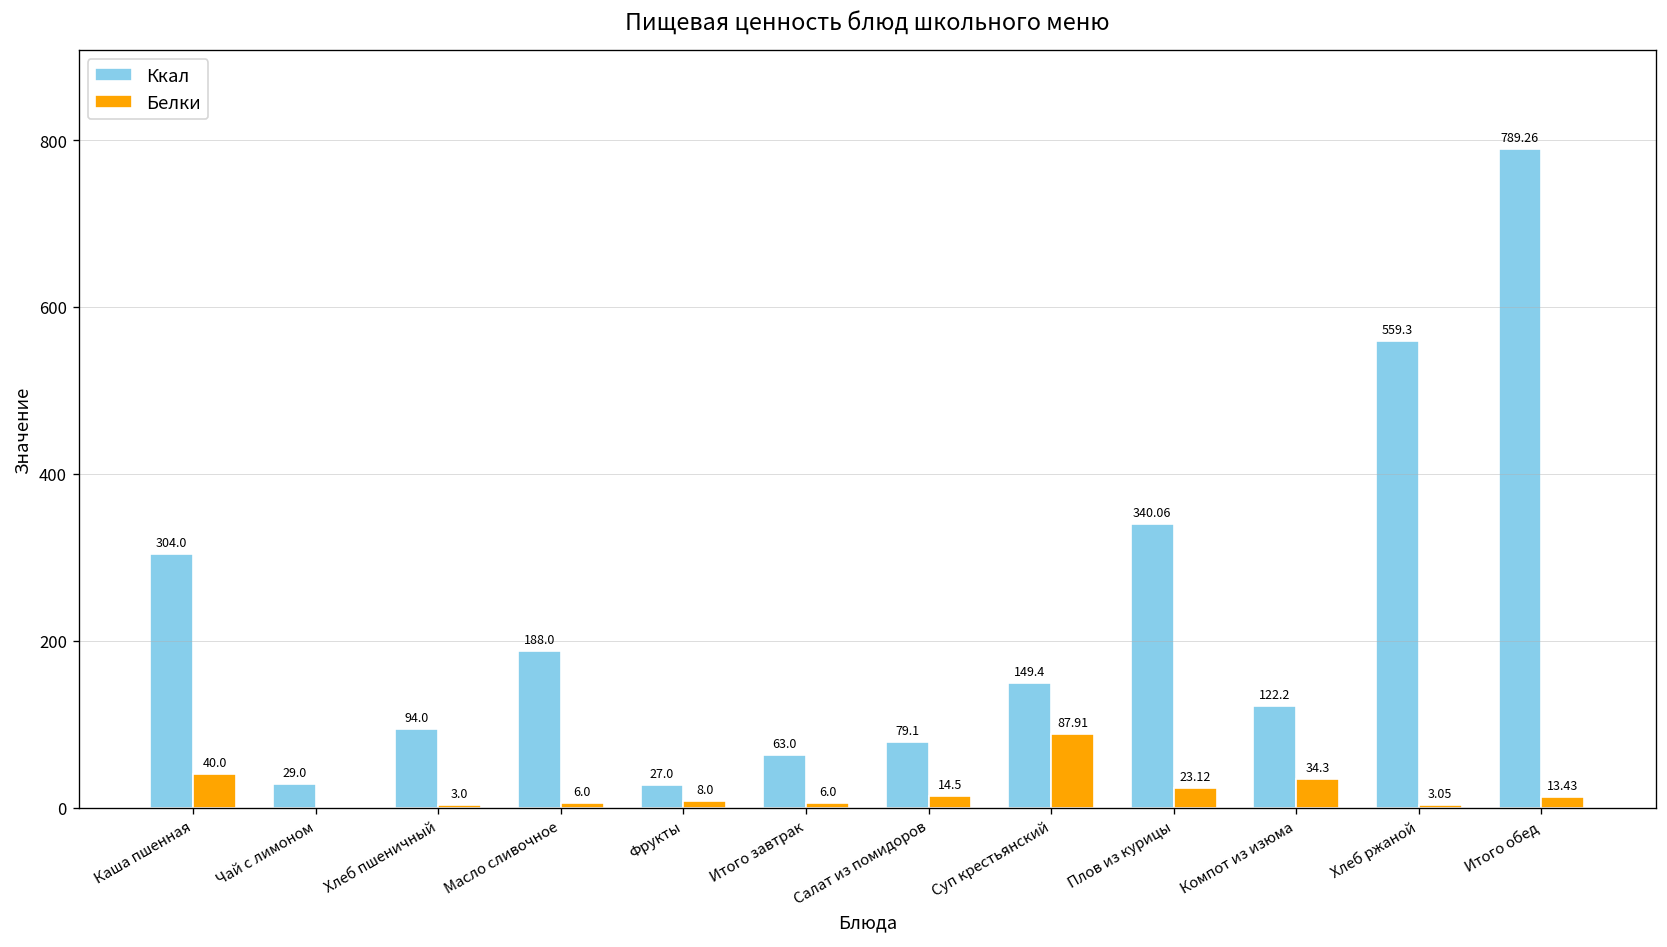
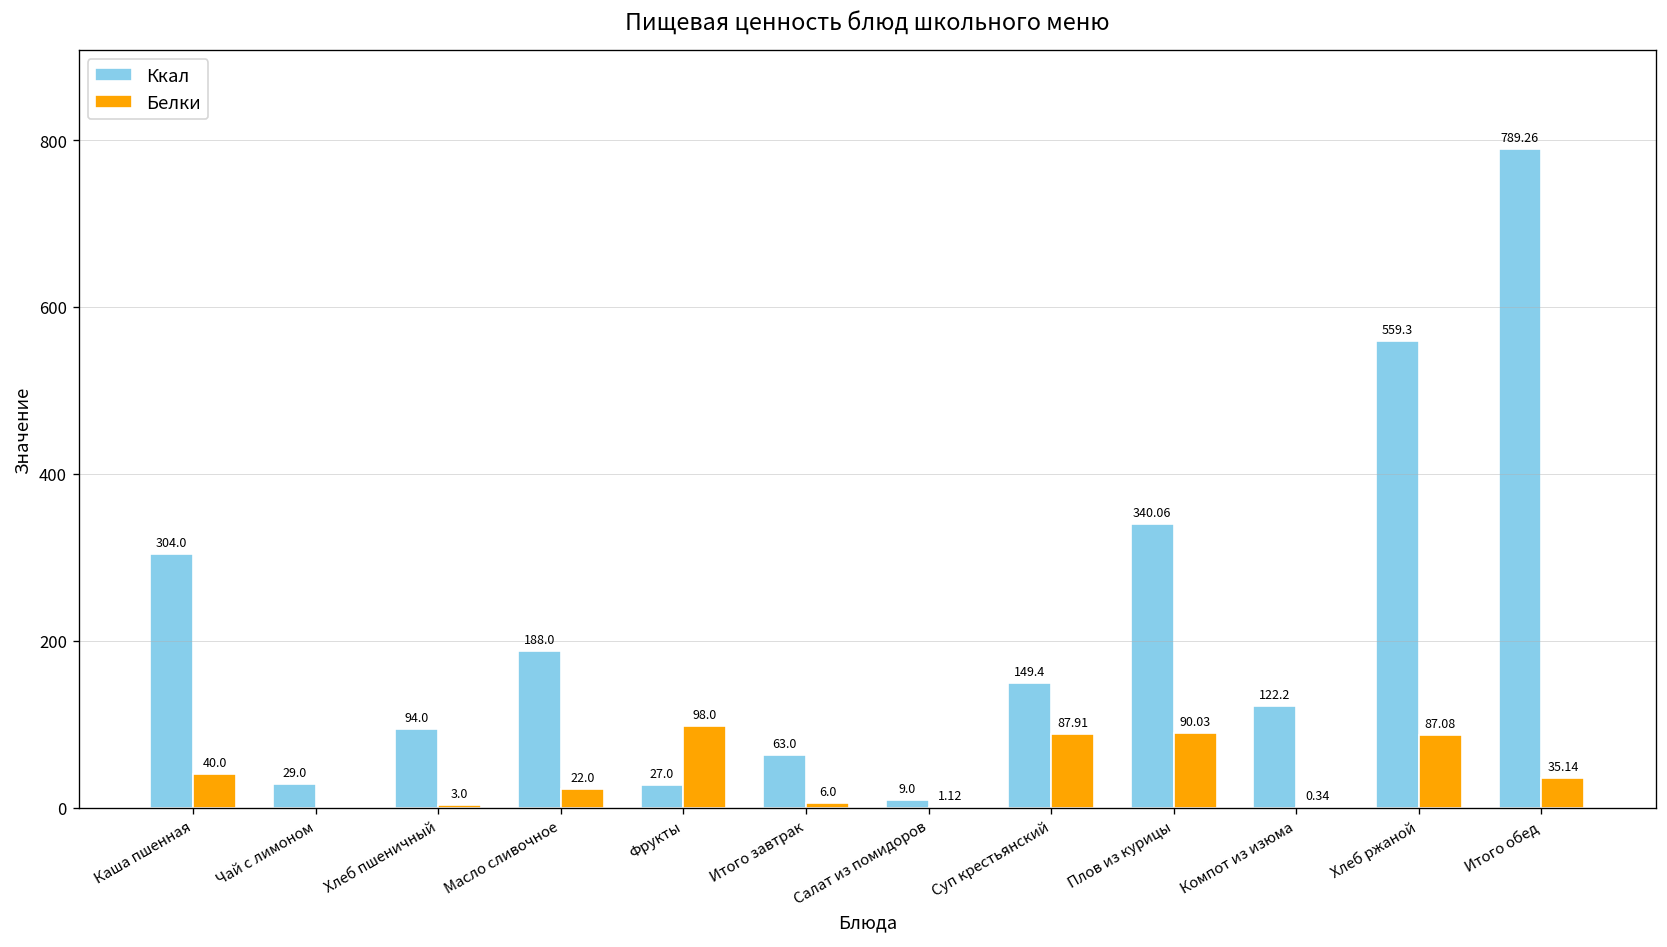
Белки, Масло сливочное: 6.0 -> 22.0
Белки, Фрукты: 8.0 -> 98.0
Ккал, Салат из помидоров: 79.1 -> 9.0
Белки, Салат из помидоров: 14.5 -> 1.12
Белки, Плов из курицы: 23.12 -> 90.03
Белки, Компот из изюма: 34.3 -> 0.34
Белки, Хлеб ржаной: 3.05 -> 87.08
Белки, Итого обед: 13.43 -> 35.14
